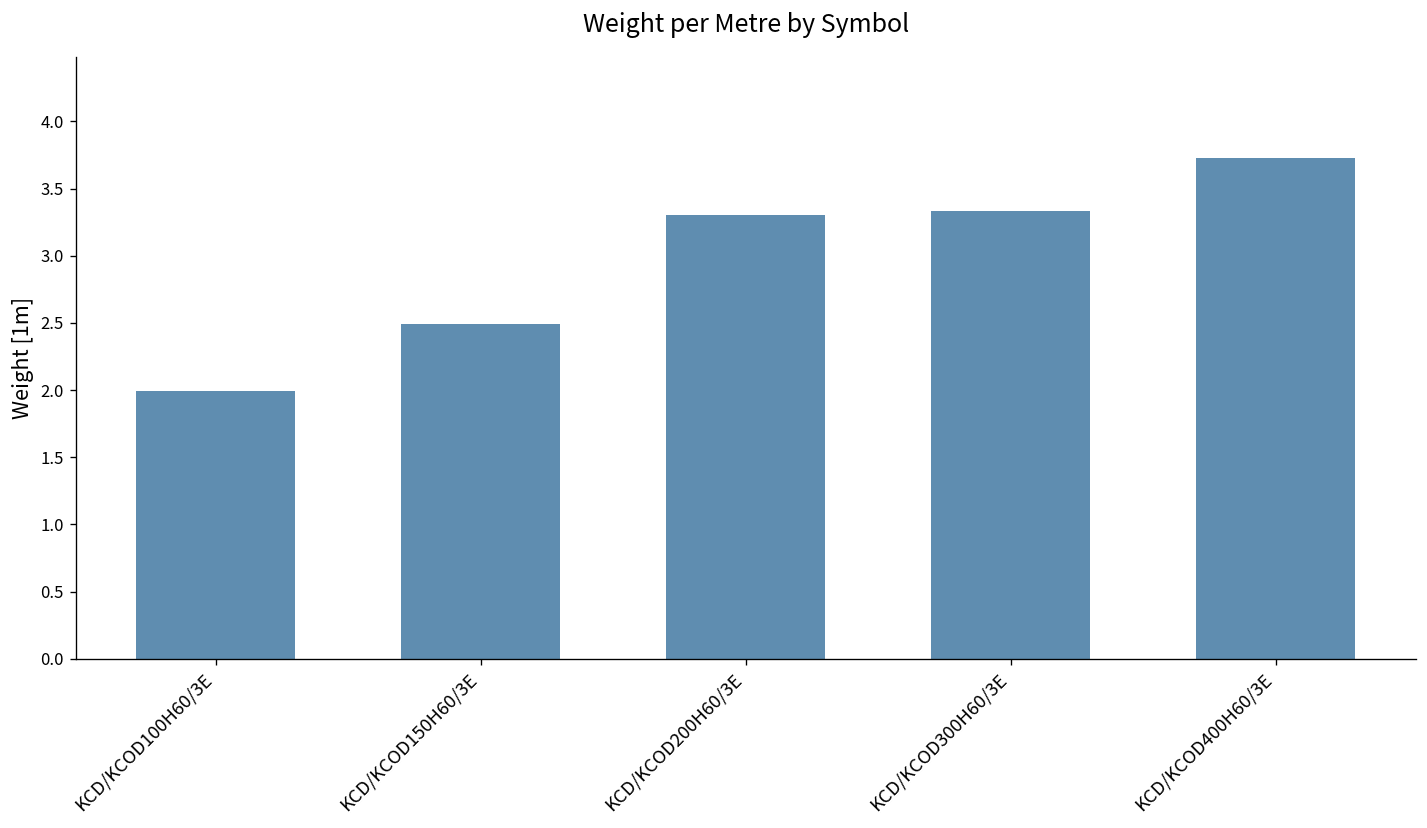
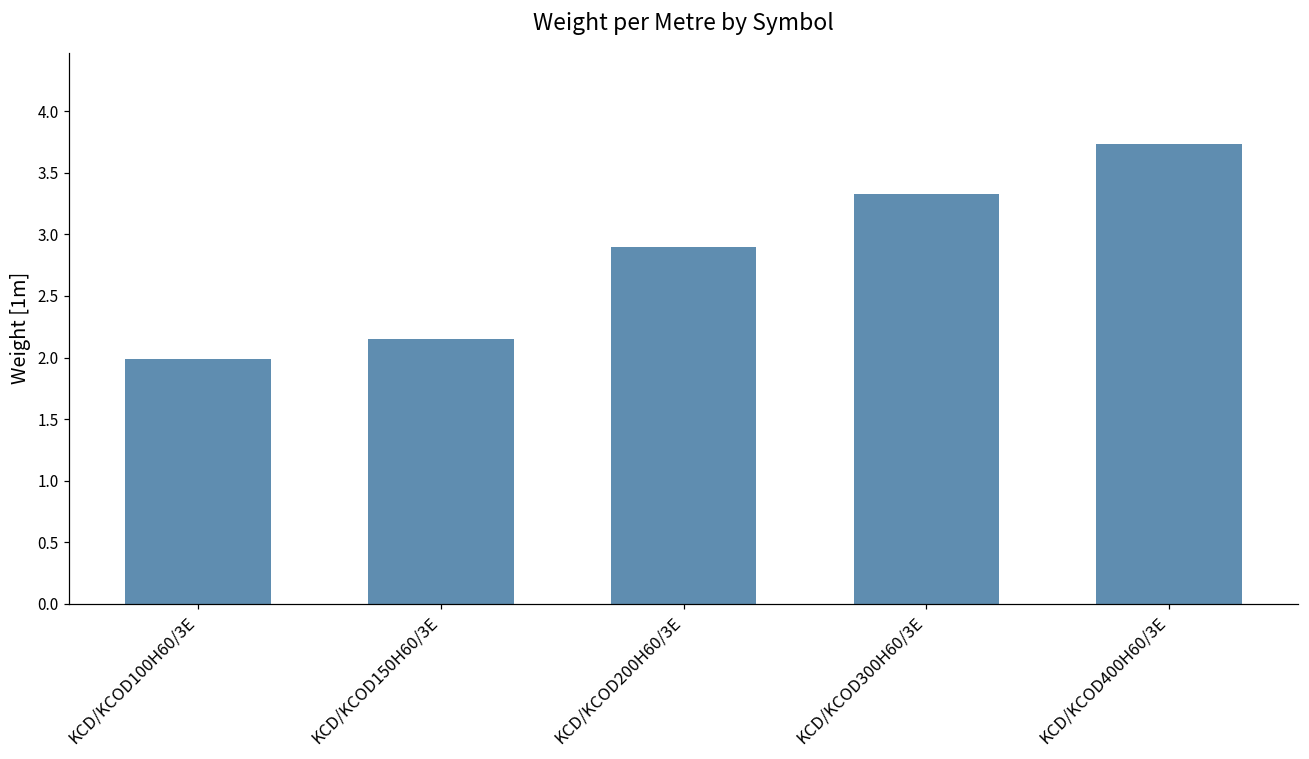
KCD/KCOD150H60/3E: 2.49 -> 2.15
KCD/KCOD200H60/3E: 3.3 -> 2.9
